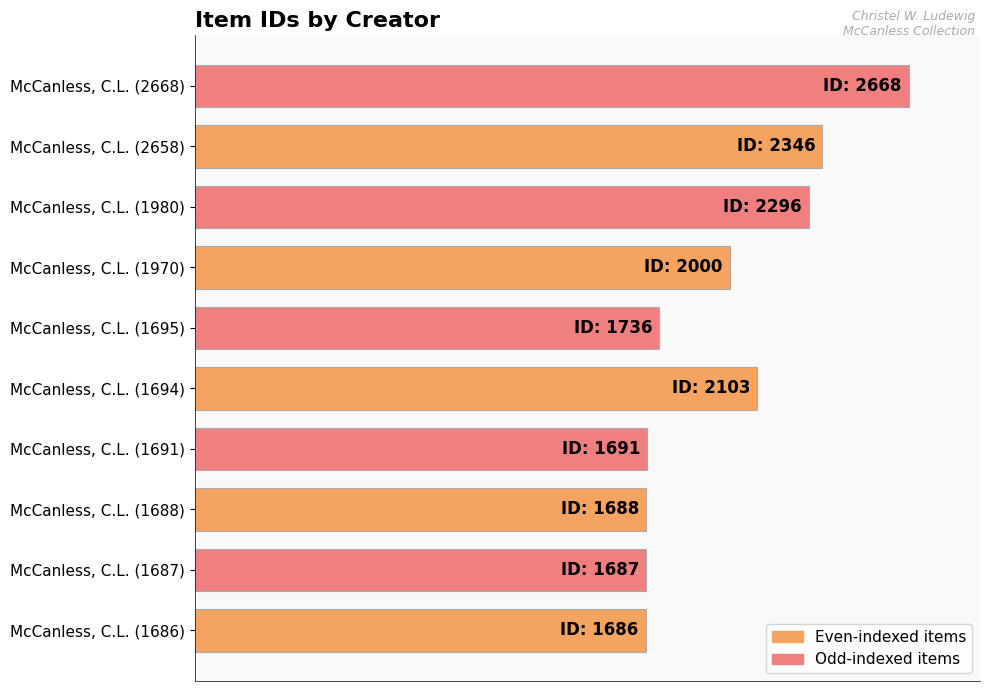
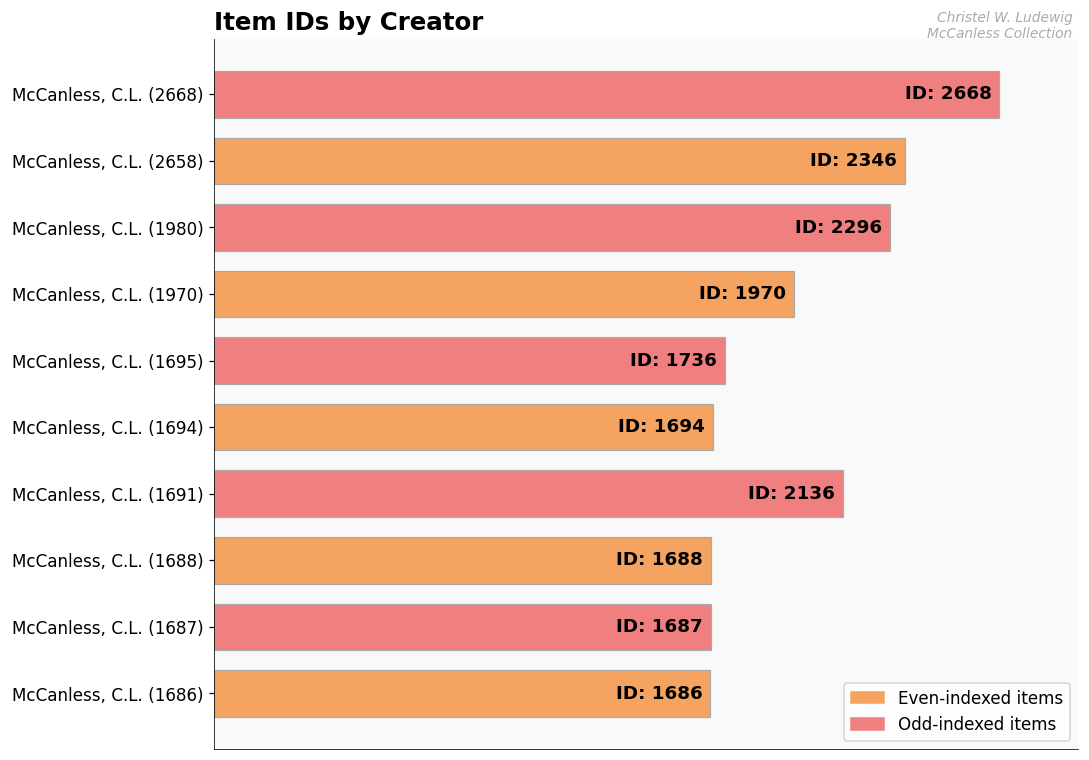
McCanless, C.L. (1970): 2000 -> 1970
McCanless, C.L. (1694): 2103 -> 1694
McCanless, C.L. (1691): 1691 -> 2136
